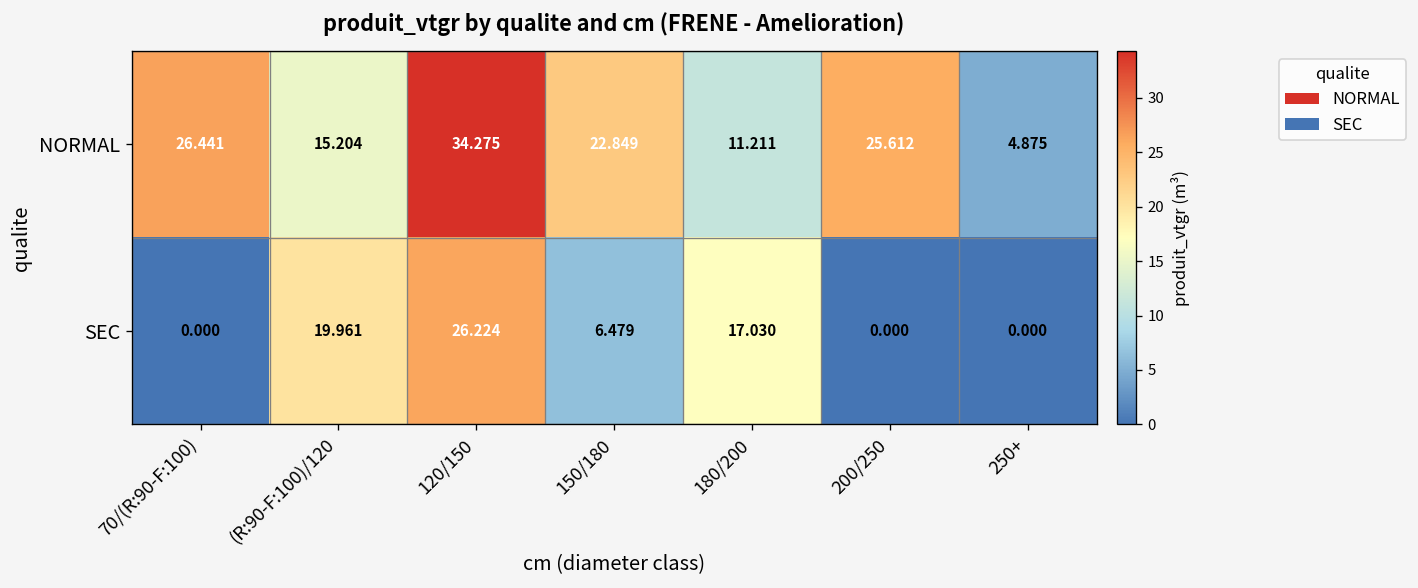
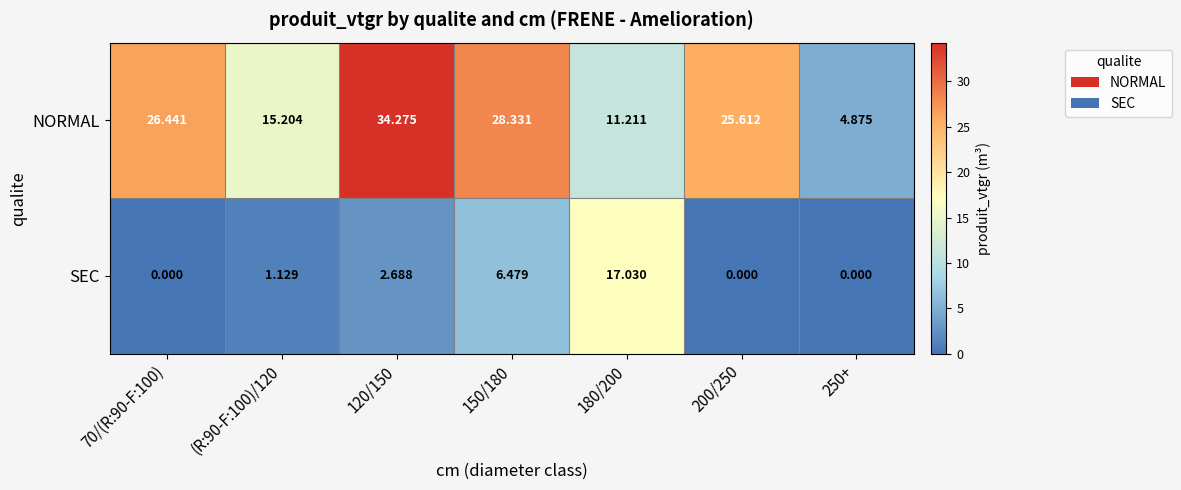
NORMAL, 150/180: 22.849 -> 28.331
SEC, (R:90-F:100)/120: 19.961 -> 1.129
SEC, 120/150: 26.224 -> 2.688
